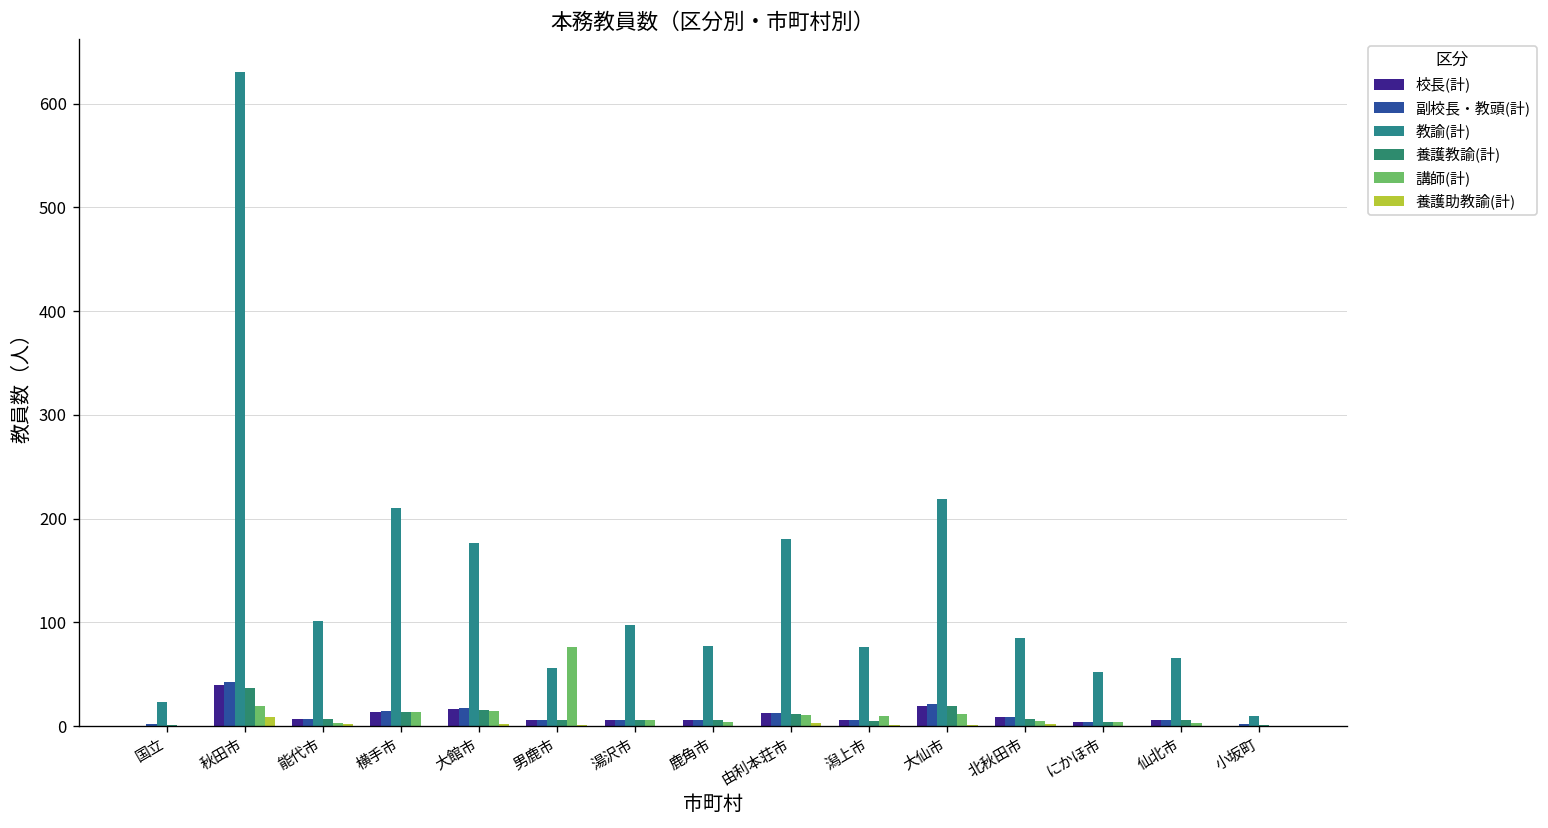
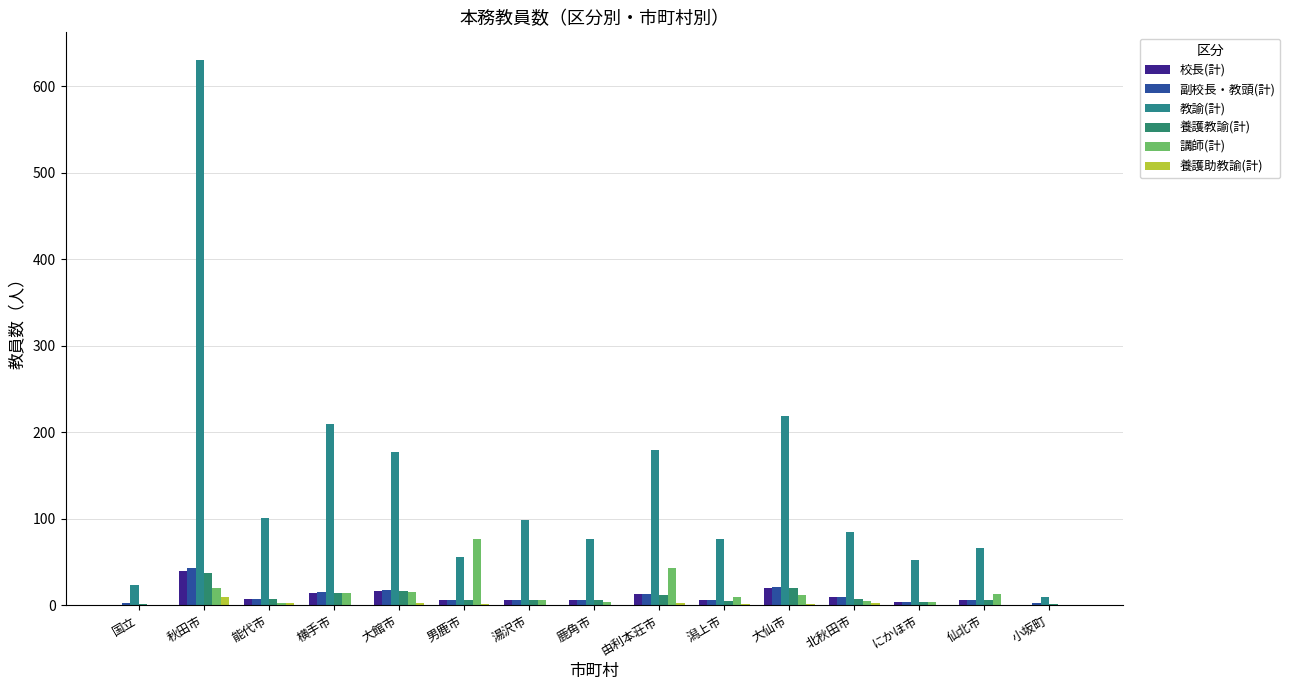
講師(計), 由利本荘市: 10 -> 40
講師(計), 仙北市: 0 -> 10
